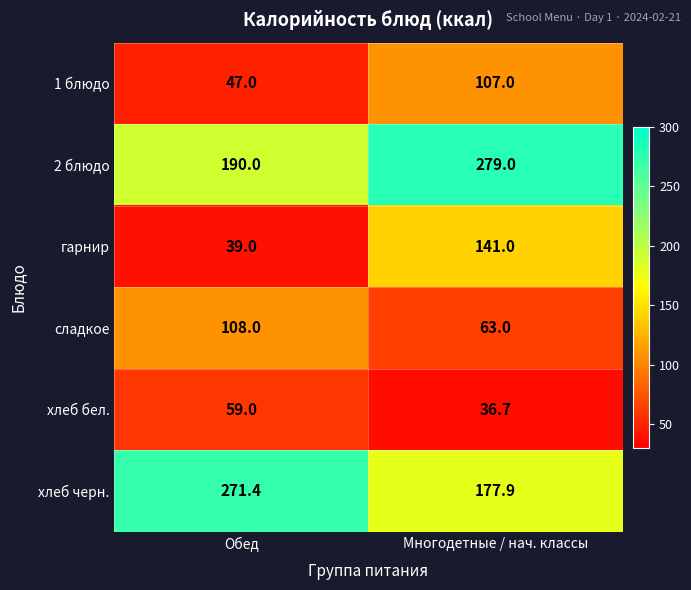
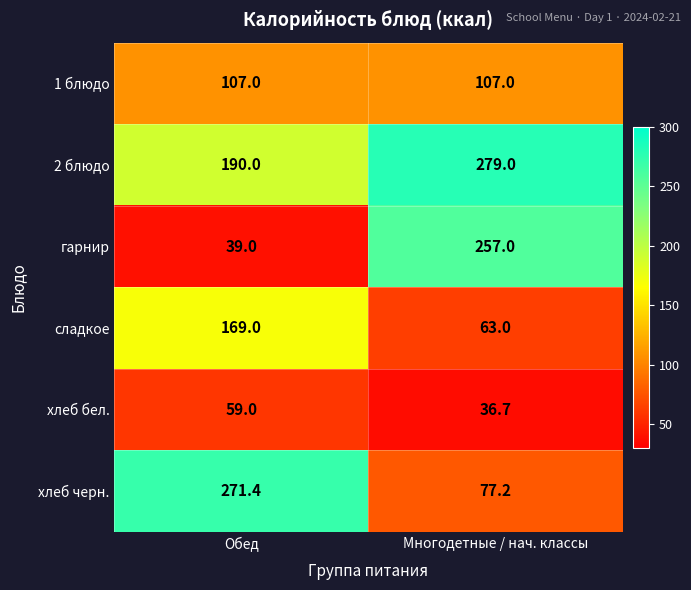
1 блюдо, Обед: 47.0 -> 107.0
гарнир, Многодетные / нач. классы: 141.0 -> 257.0
сладкое, Обед: 108.0 -> 169.0
хлеб черн., Многодетные / нач. классы: 177.9 -> 77.2
